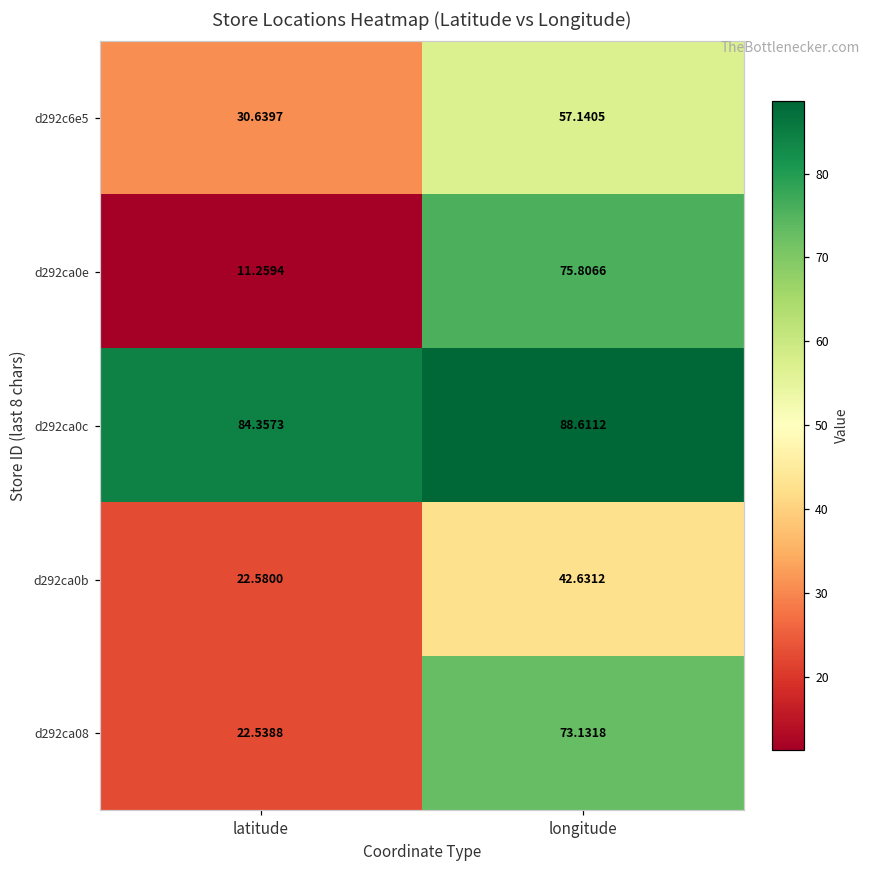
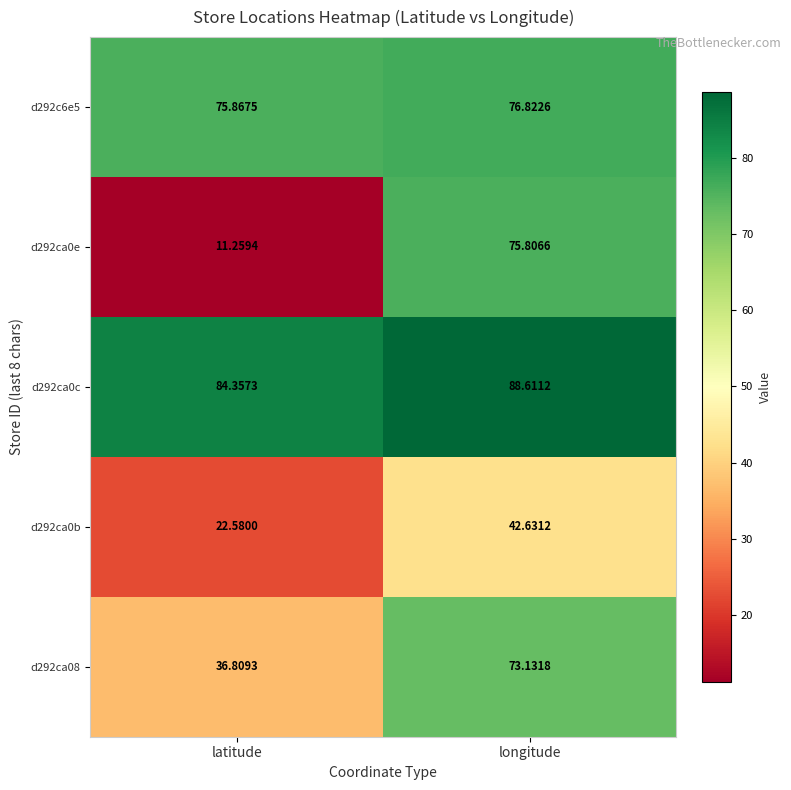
d292c6e5, latitude: 30.6397 -> 75.8675
d292c6e5, longitude: 57.1405 -> 76.8226
d292ca08, latitude: 22.5388 -> 36.8093
